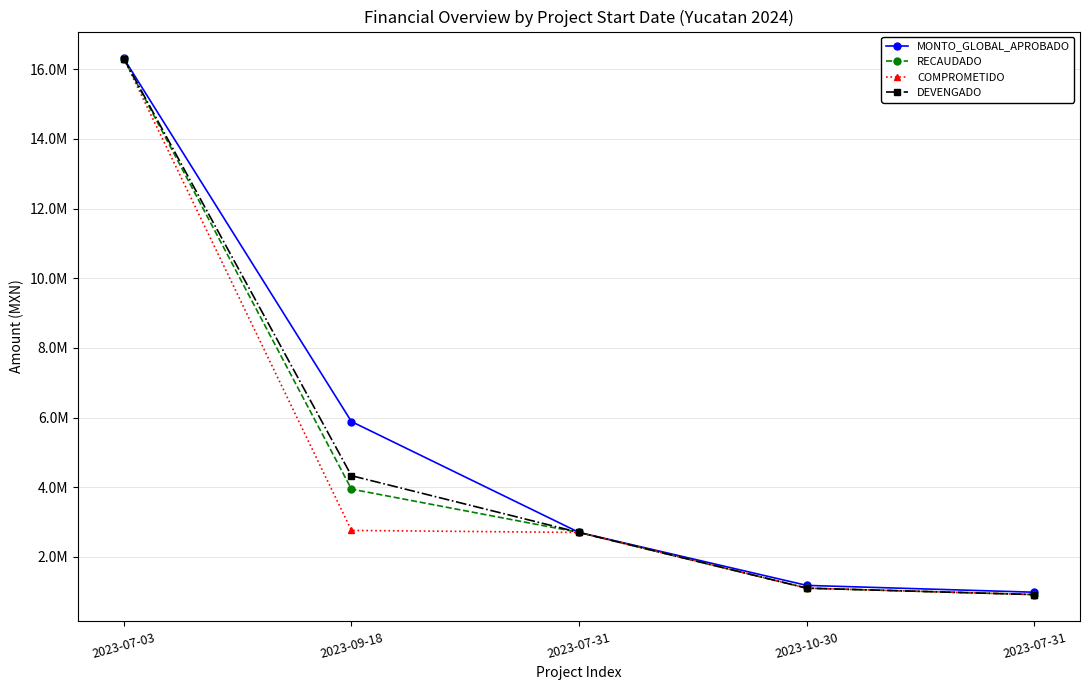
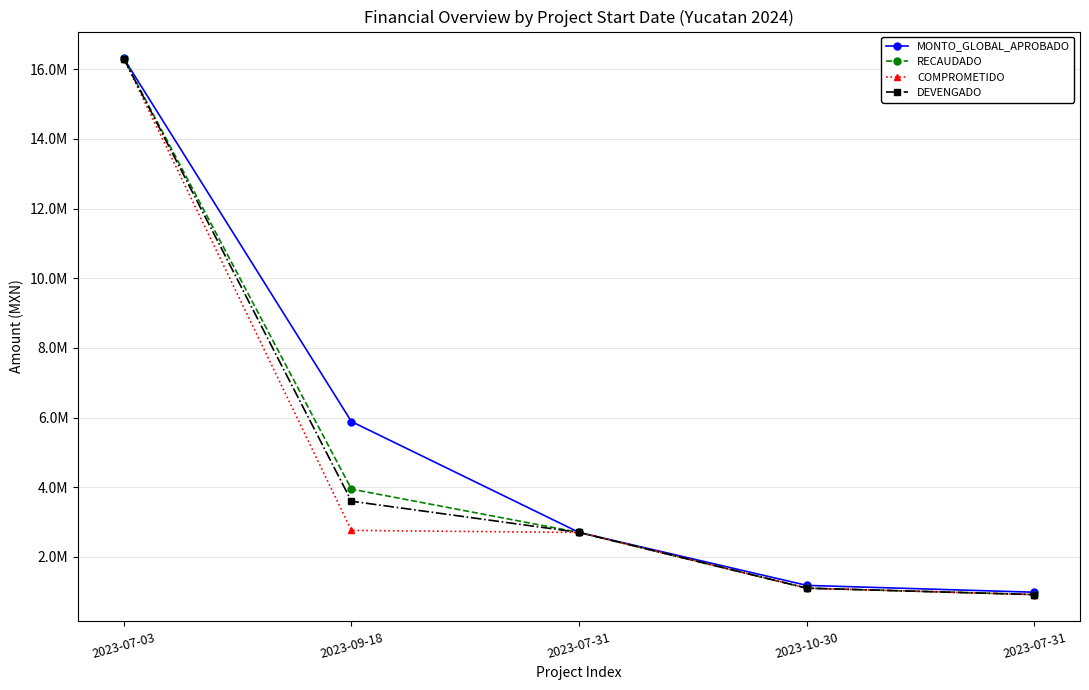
DEVENGADO, 2023-09-18: 4300000 -> 3600000
